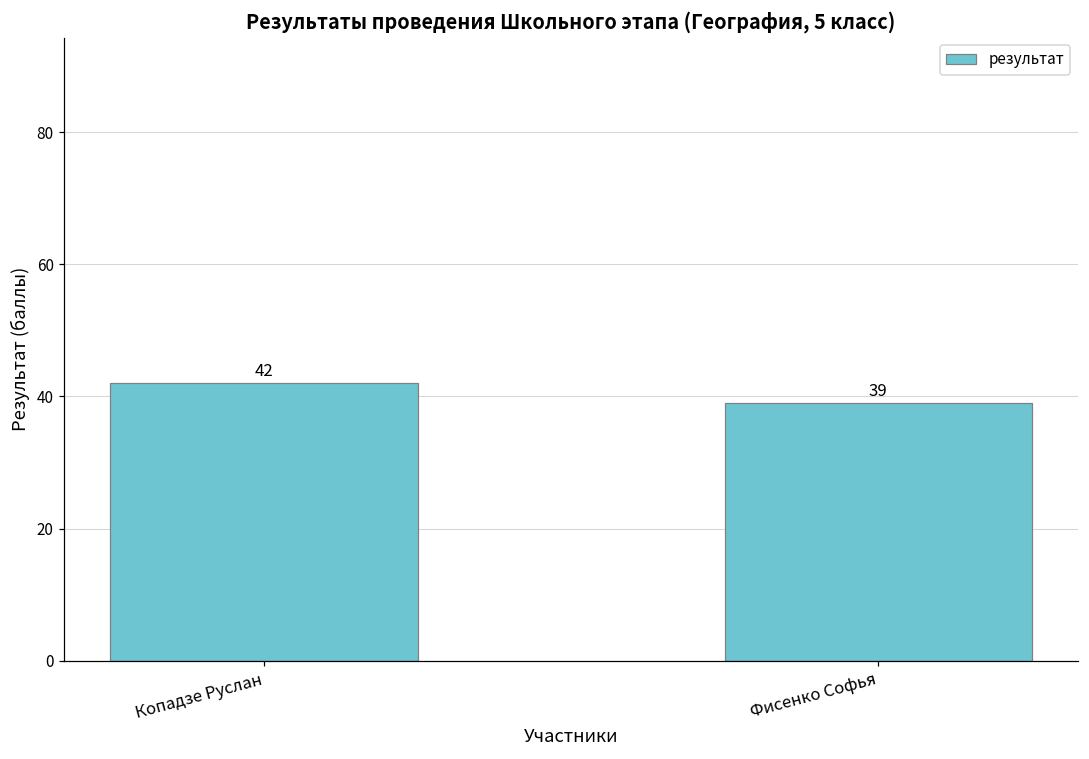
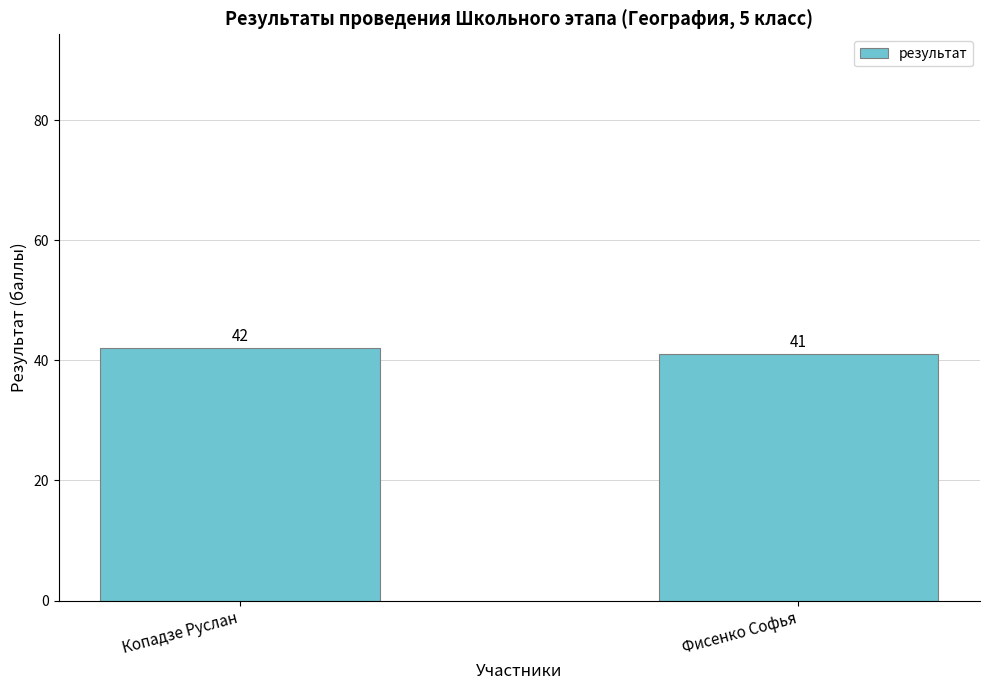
Фисенко Софья: 39 -> 41
